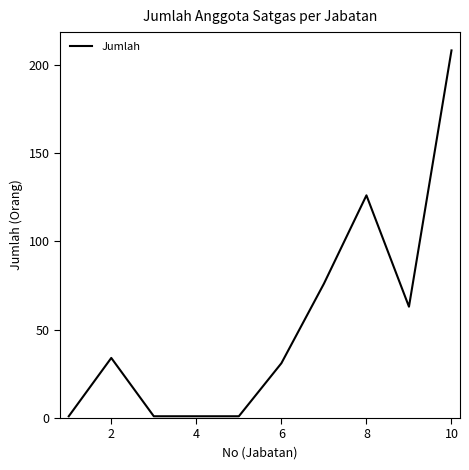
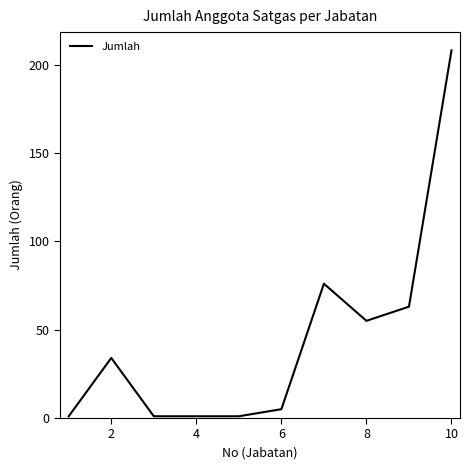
6: 31 -> 5
8: 126 -> 55
